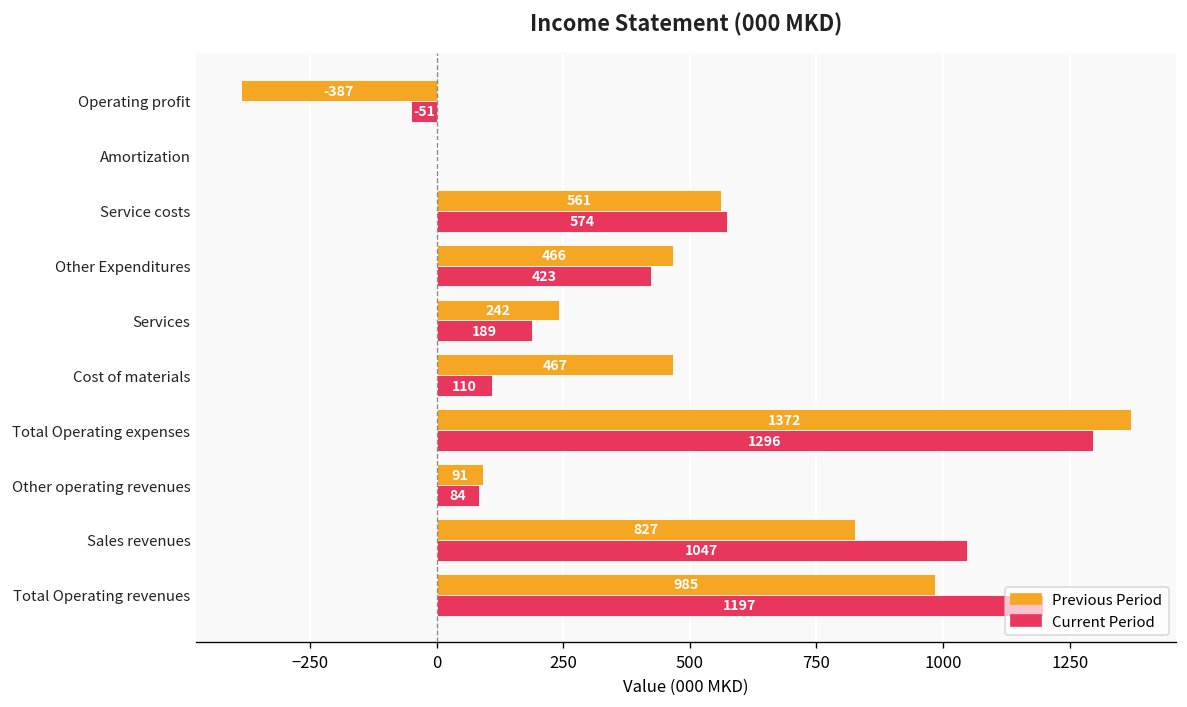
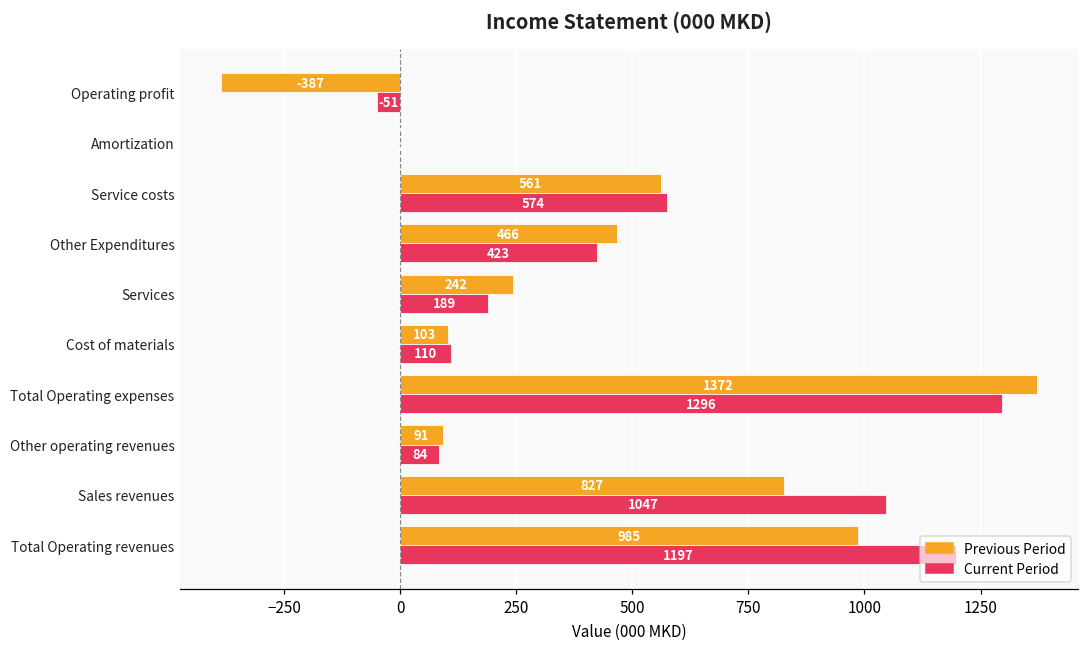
Previous Period, Cost of materials: 467 -> 103
